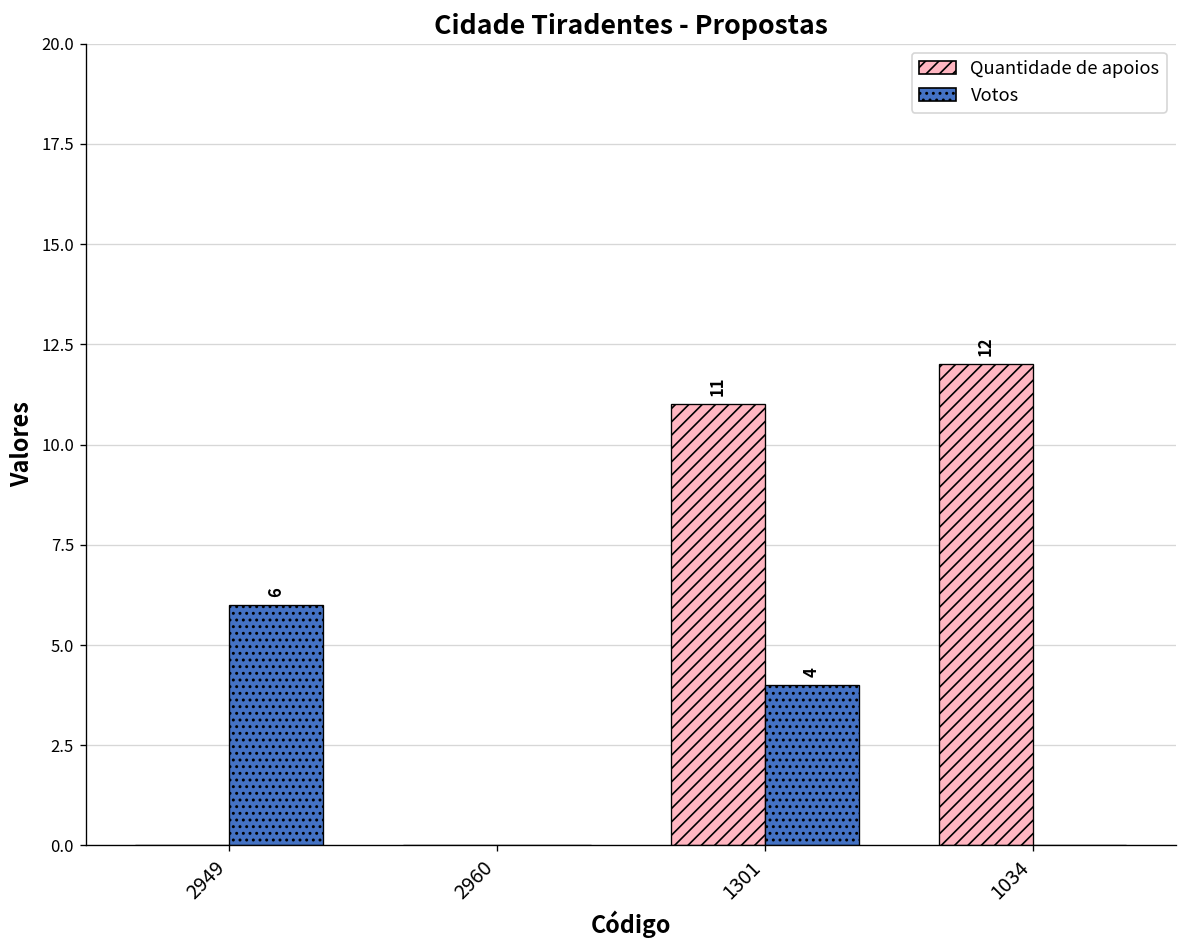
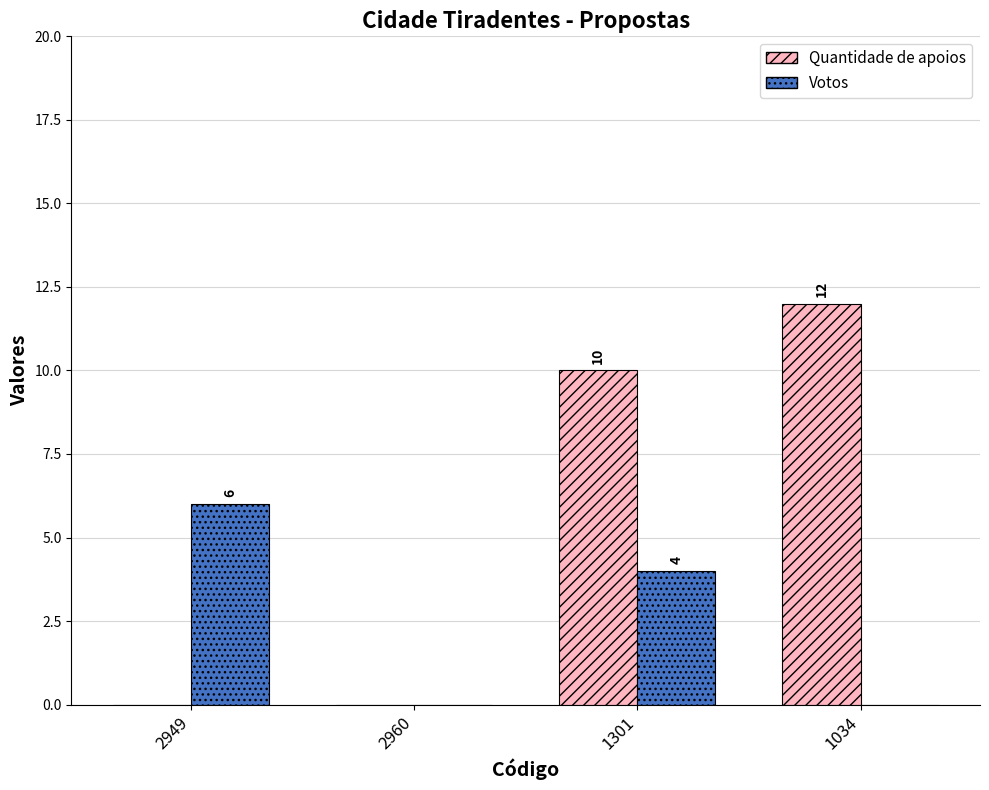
Quantidade de apoios, 1301: 11 -> 10
